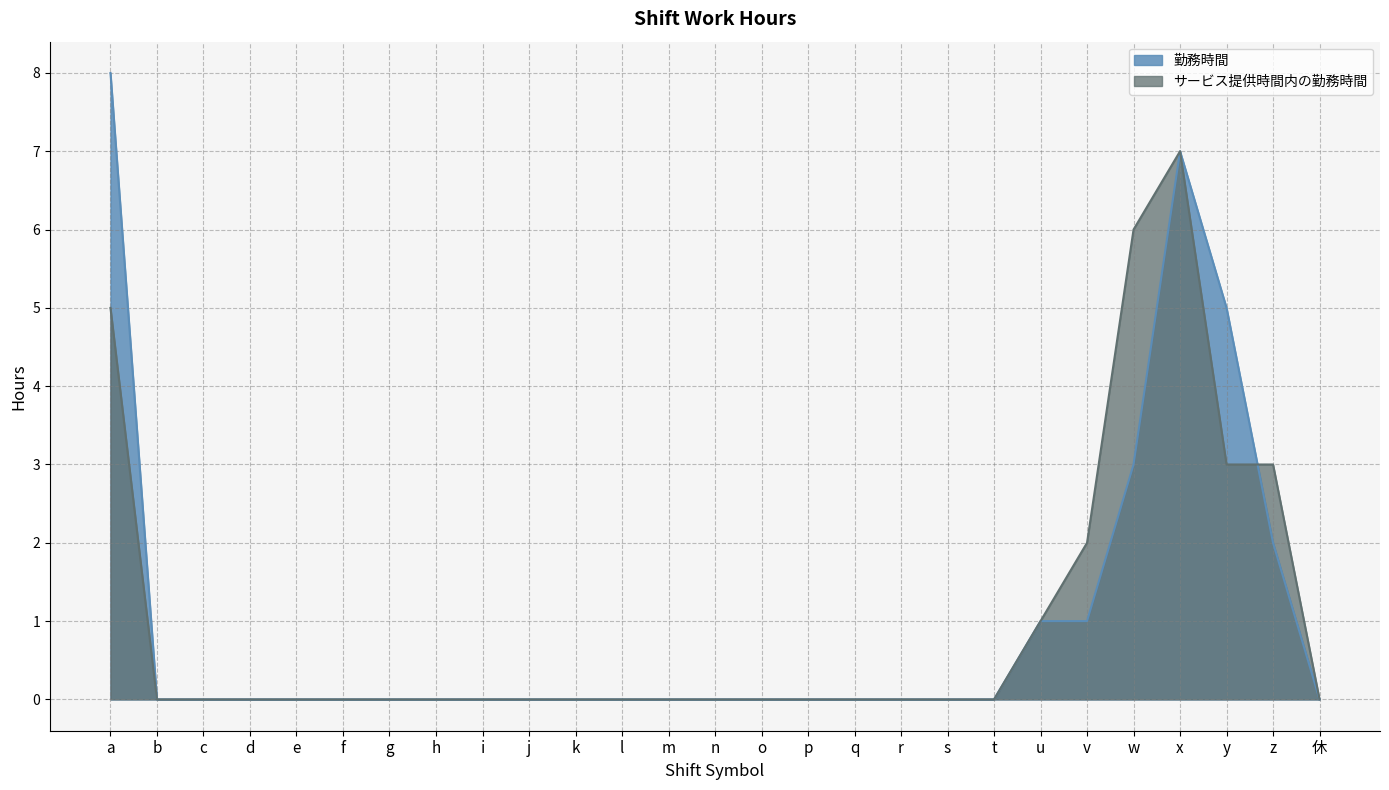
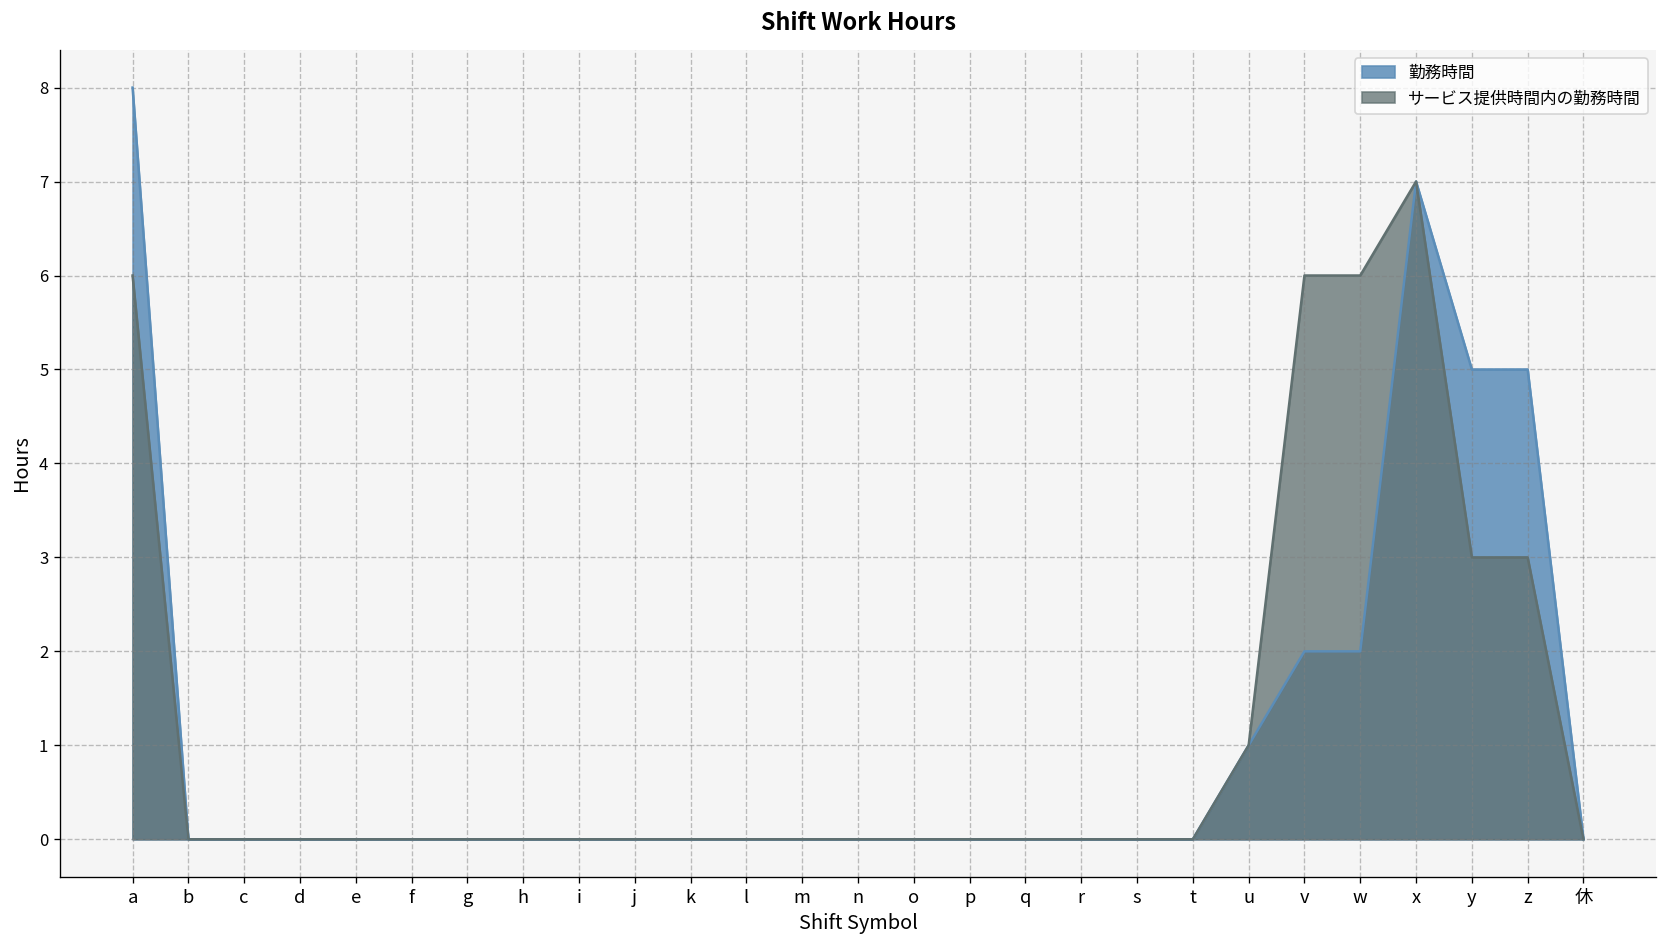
サービス提供時間内の勤務時間, a: 5 -> 6
勤務時間, v: 1 -> 2
サービス提供時間内の勤務時間, v: 2 -> 6
勤務時間, w: 3 -> 2
勤務時間, z: 2 -> 5
